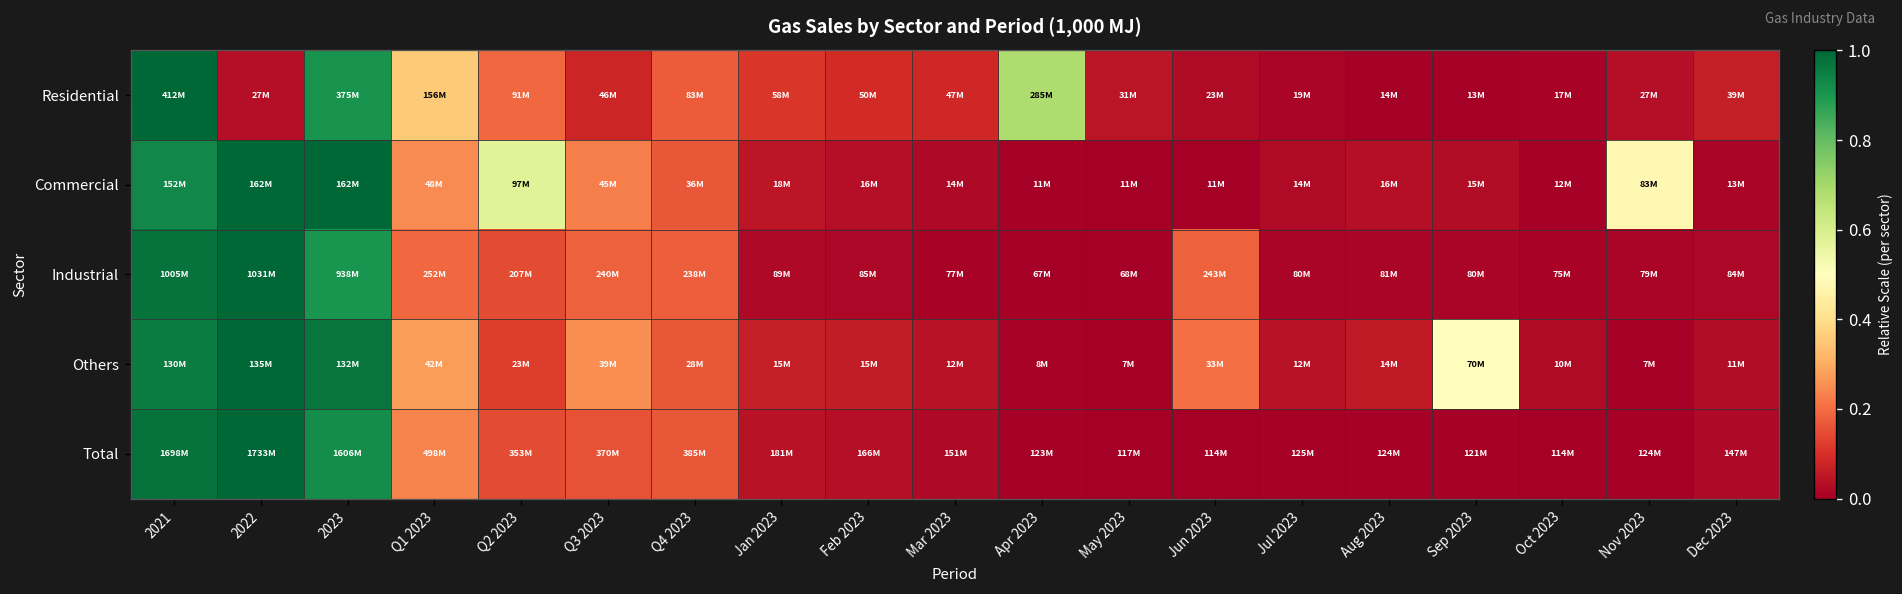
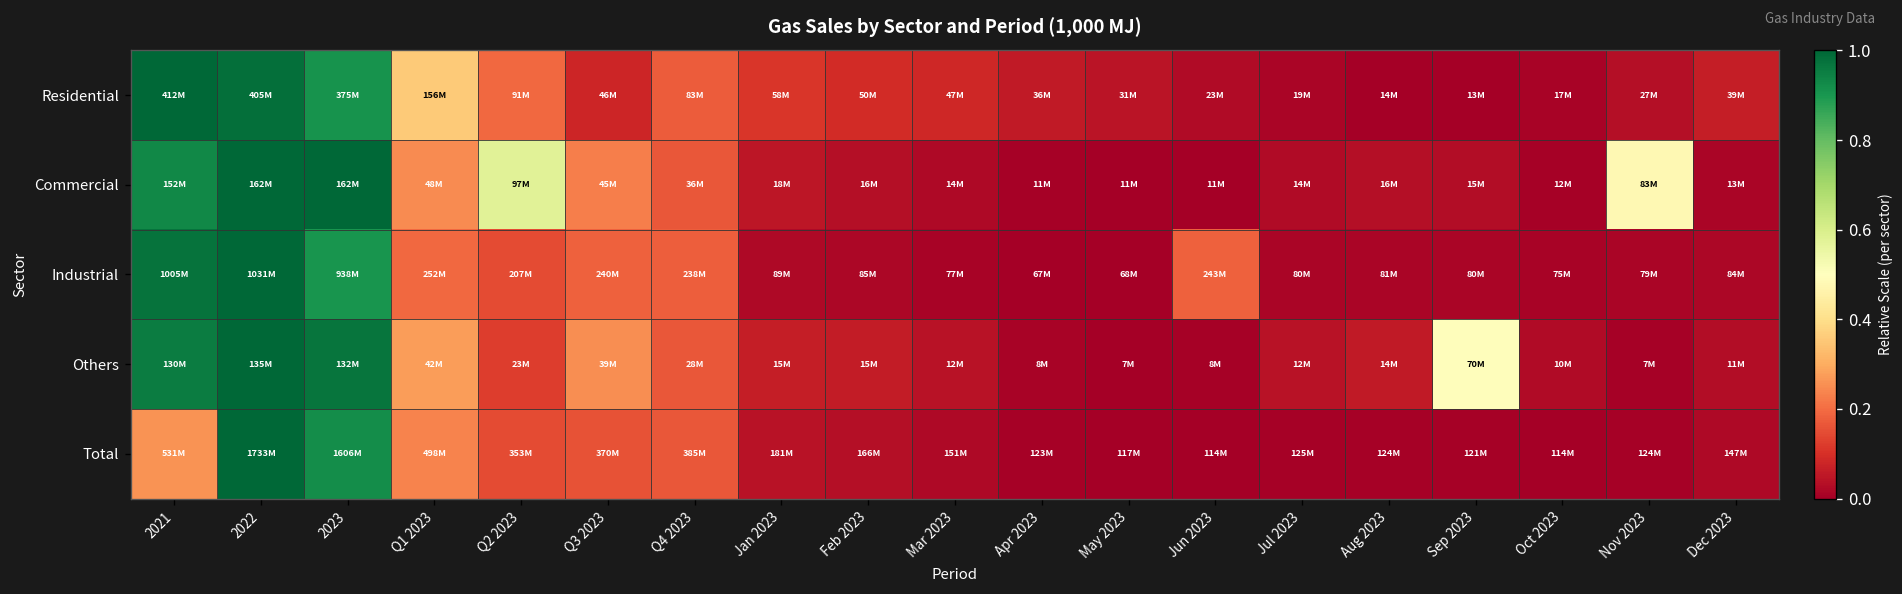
Residential, 2022: 27M -> 405M
Residential, Apr 2023: 285M -> 36M
Others, Jun 2023: 33M -> 8M
Total, 2021: 1698M -> 531M
